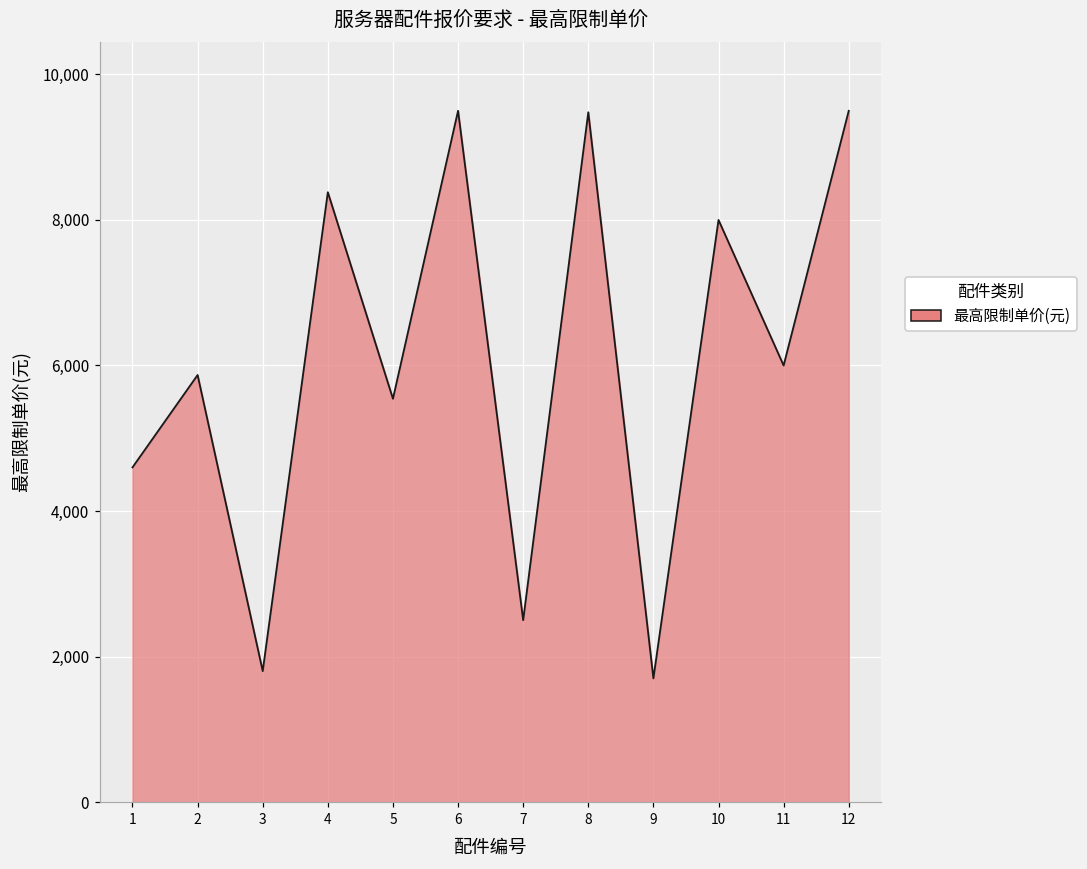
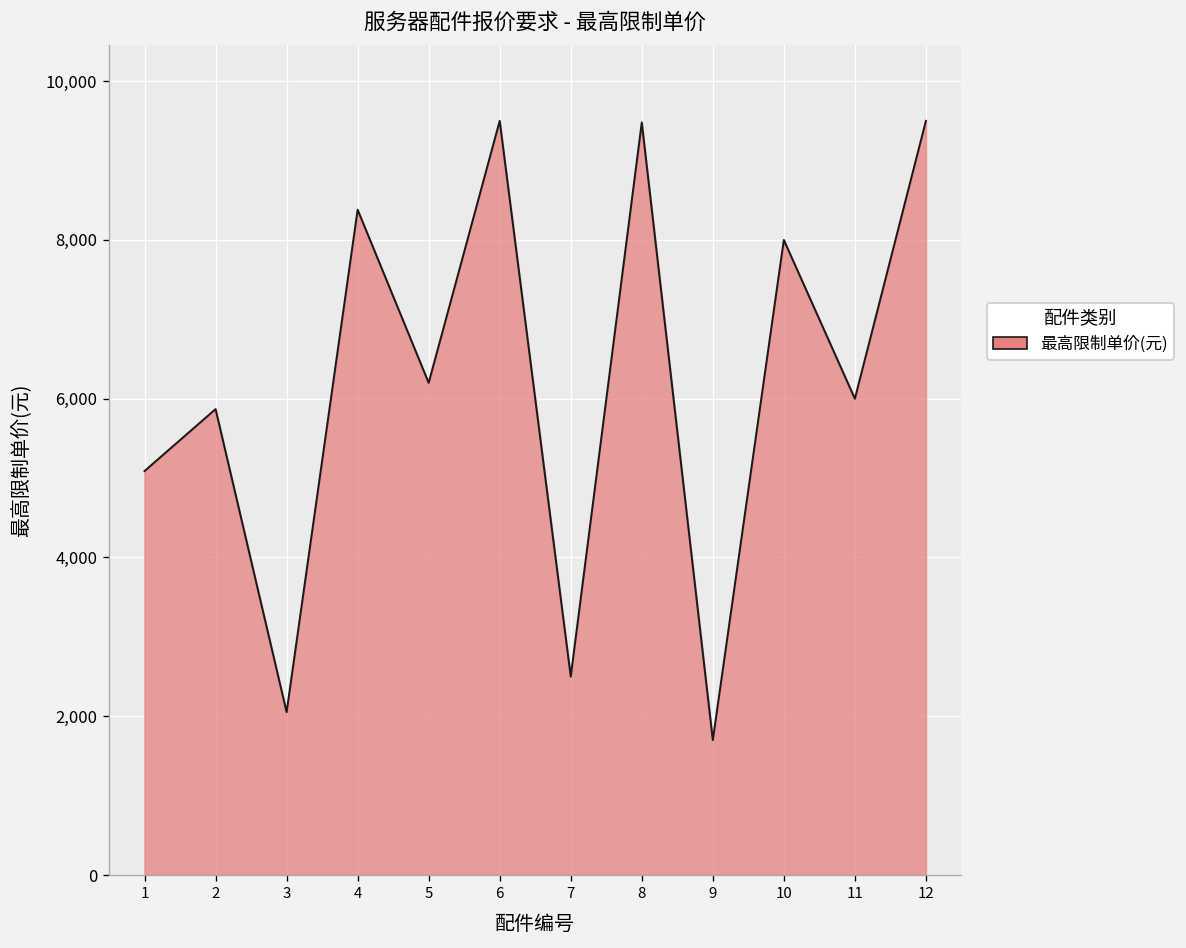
1: 4,600 -> 5,100
3: 1,800 -> 2,100
5: 5,500 -> 6,200
